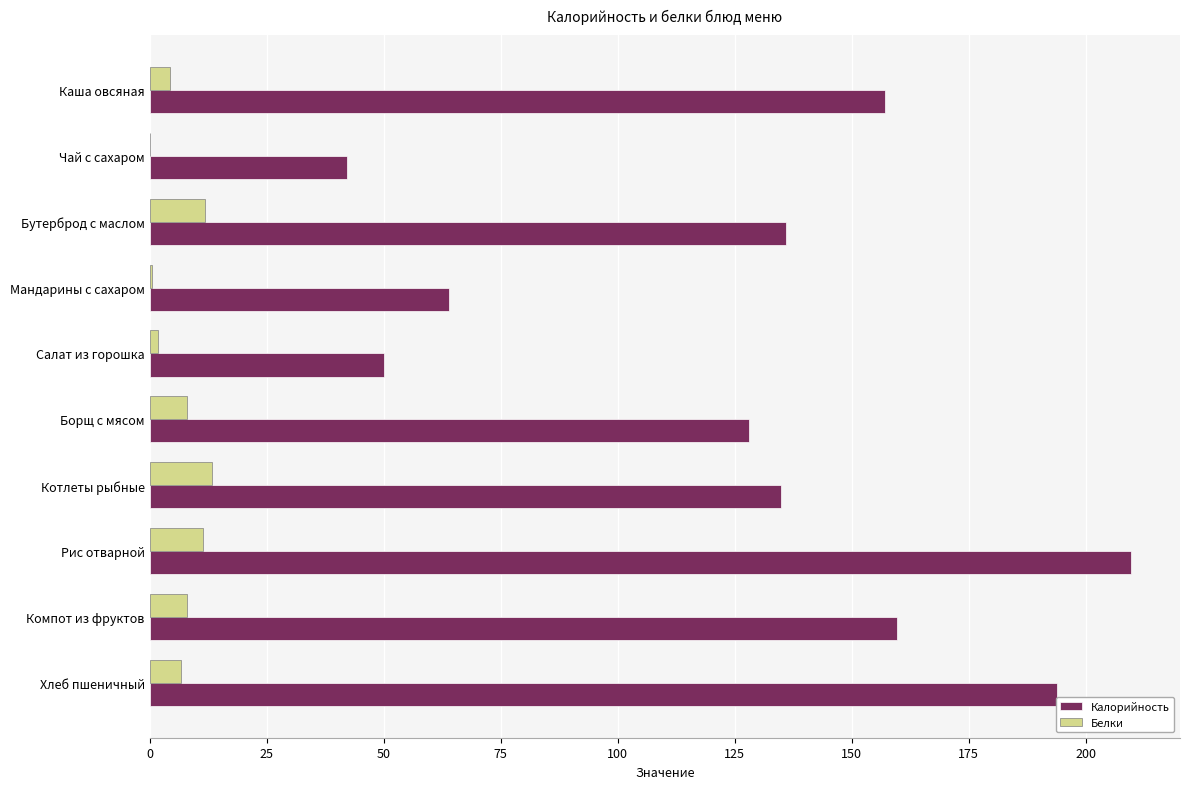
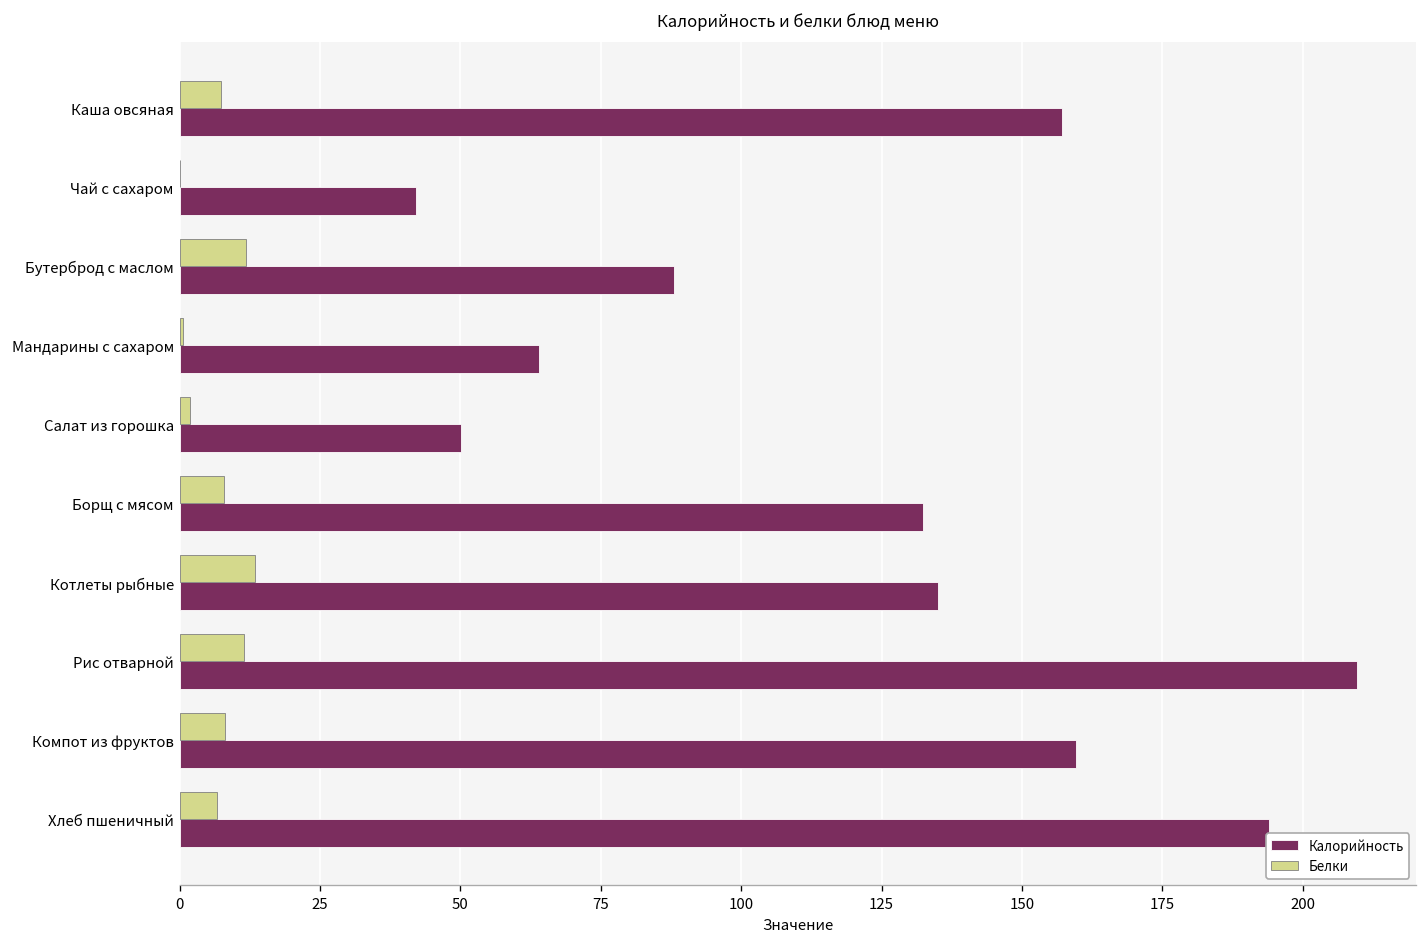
Белки, Каша овсяная: 4 -> 7
Калорийность, Бутерброд с маслом: 136 -> 88
Калорийность, Борщ с мясом: 128 -> 132
